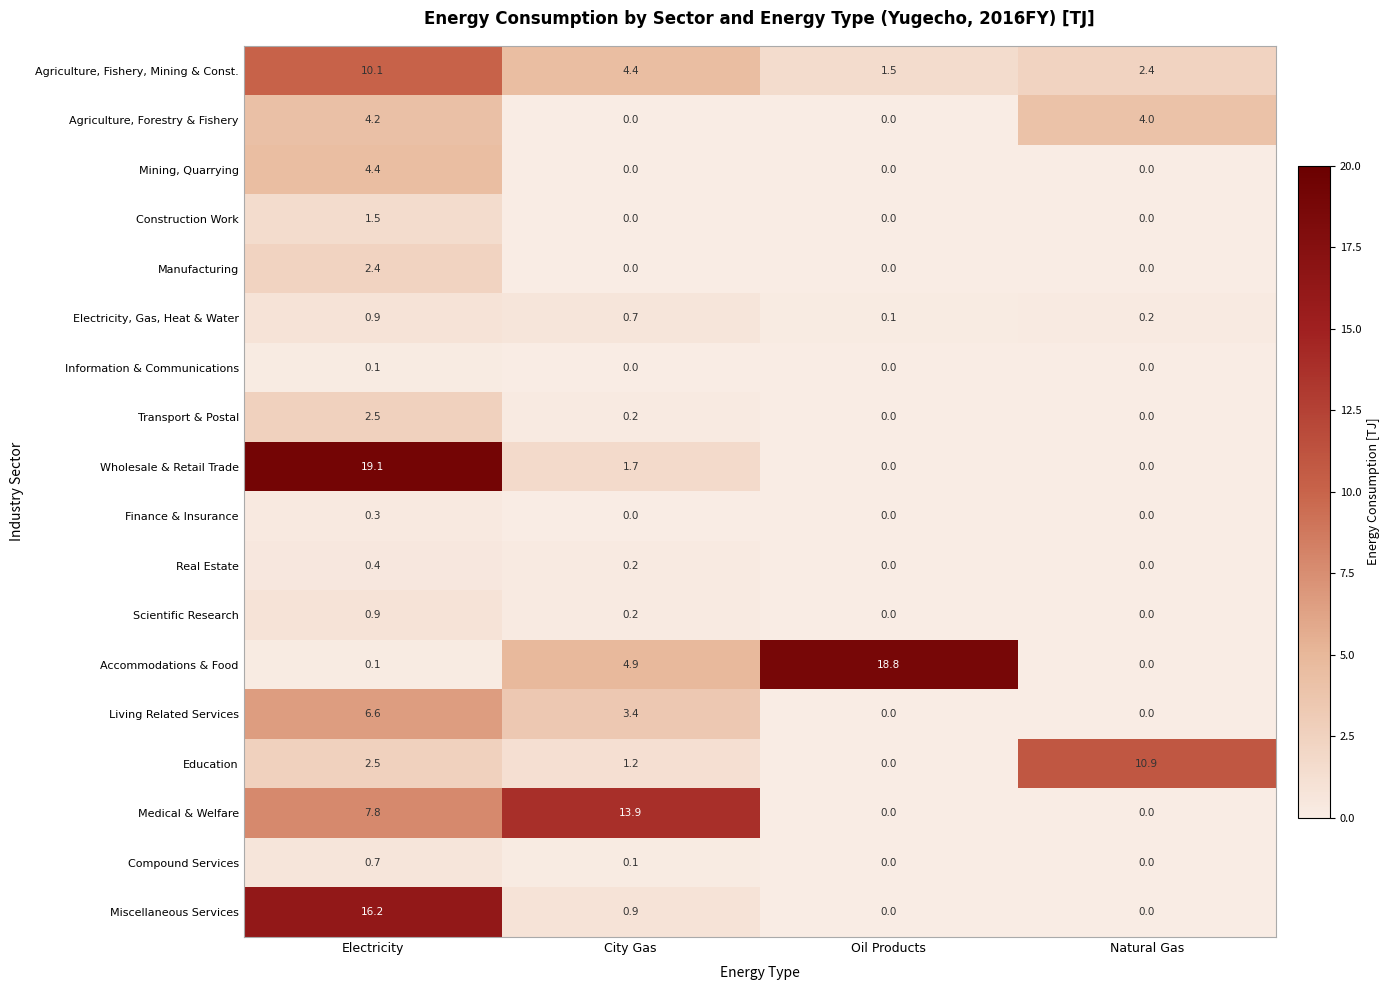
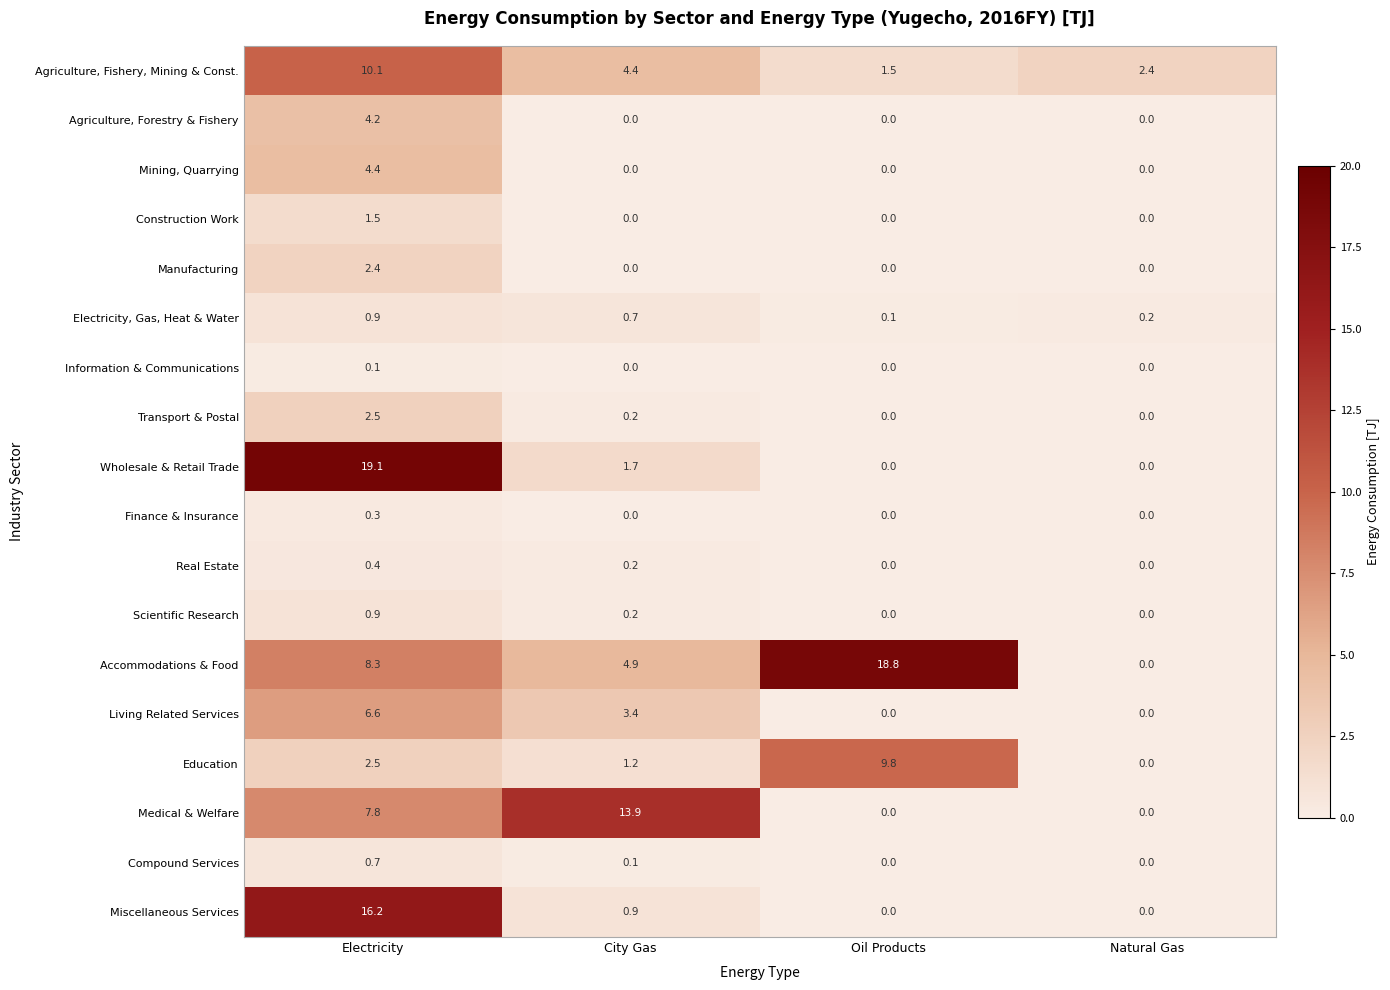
Agriculture, Forestry & Fishery, Natural Gas: 4.0 -> 0.0
Accommodations & Food, Electricity: 0.1 -> 8.3
Education, Oil Products: 0.0 -> 9.8
Education, Natural Gas: 10.9 -> 0.0
